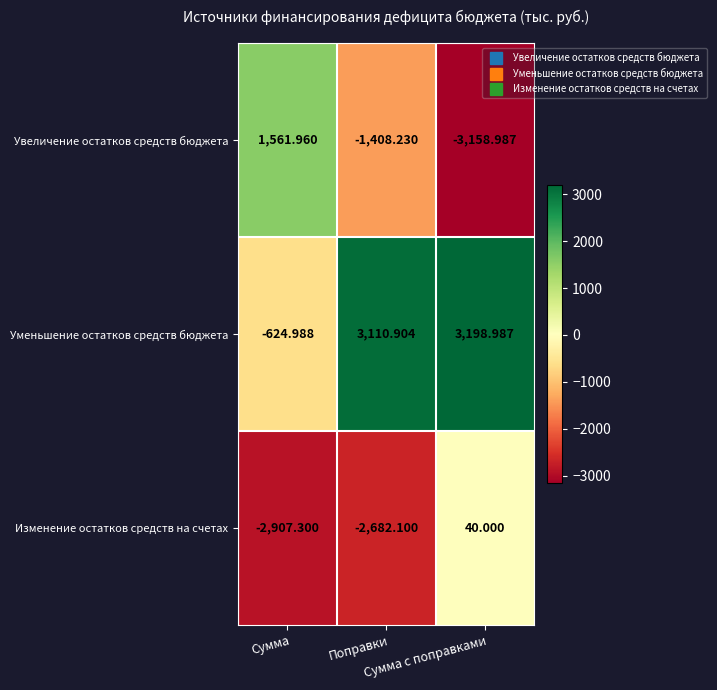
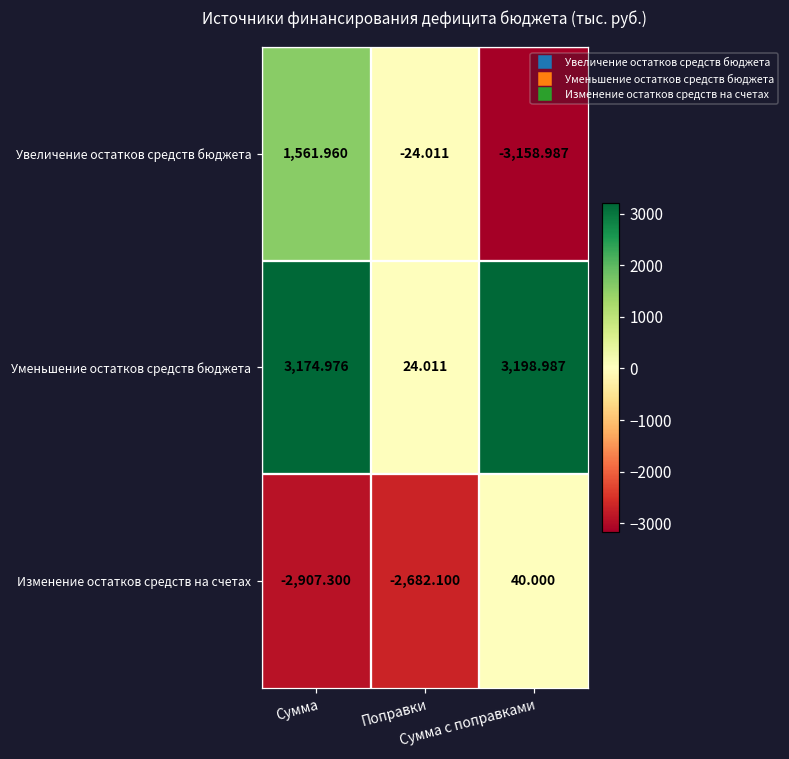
Увеличение остатков средств бюджета, Поправки: -1,408.230 -> -24.011
Уменьшение остатков средств бюджета, Сумма: -624.988 -> 3,174.976
Уменьшение остатков средств бюджета, Поправки: 3,110.904 -> 24.011
